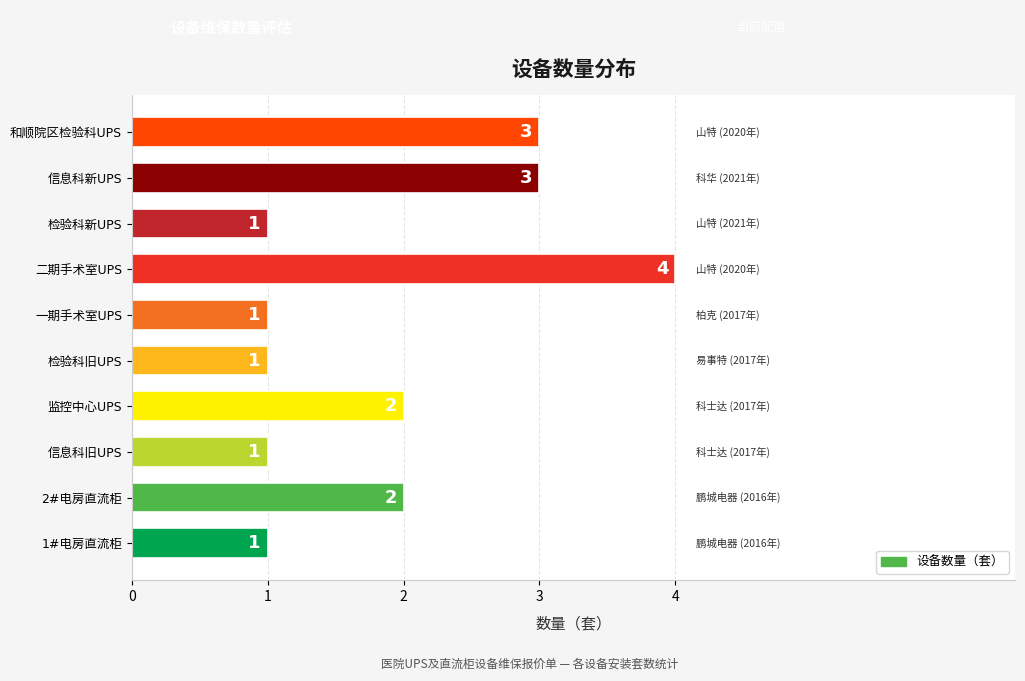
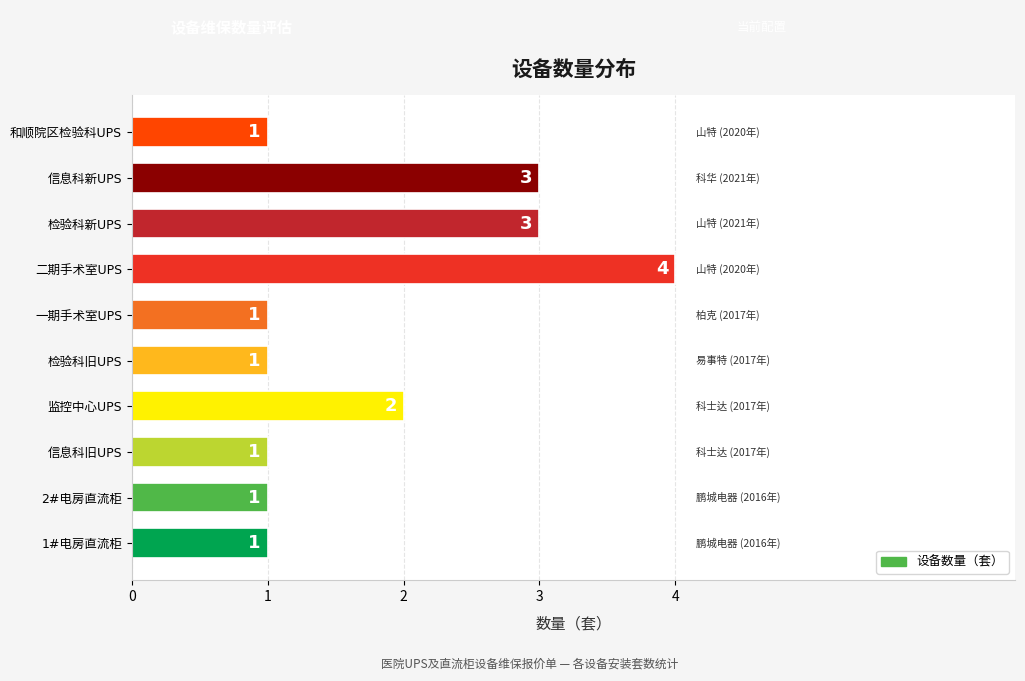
和顺院区检验科UPS: 3 -> 1
检验科新UPS: 1 -> 3
2#电房直流柜: 2 -> 1
